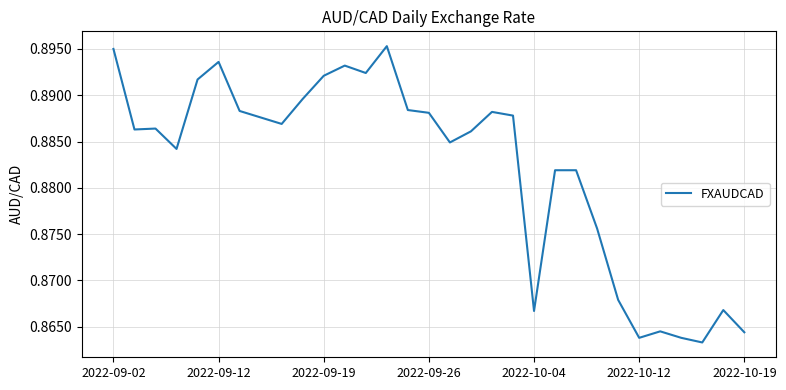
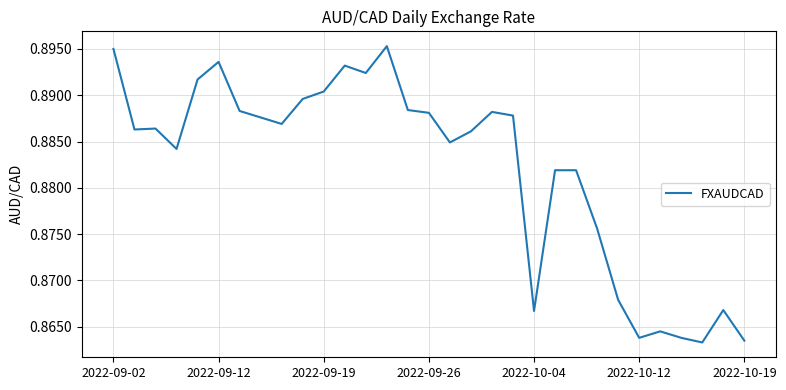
2022-09-19: 0.892 -> 0.890
2022-10-19: 0.8644 -> 0.8635
